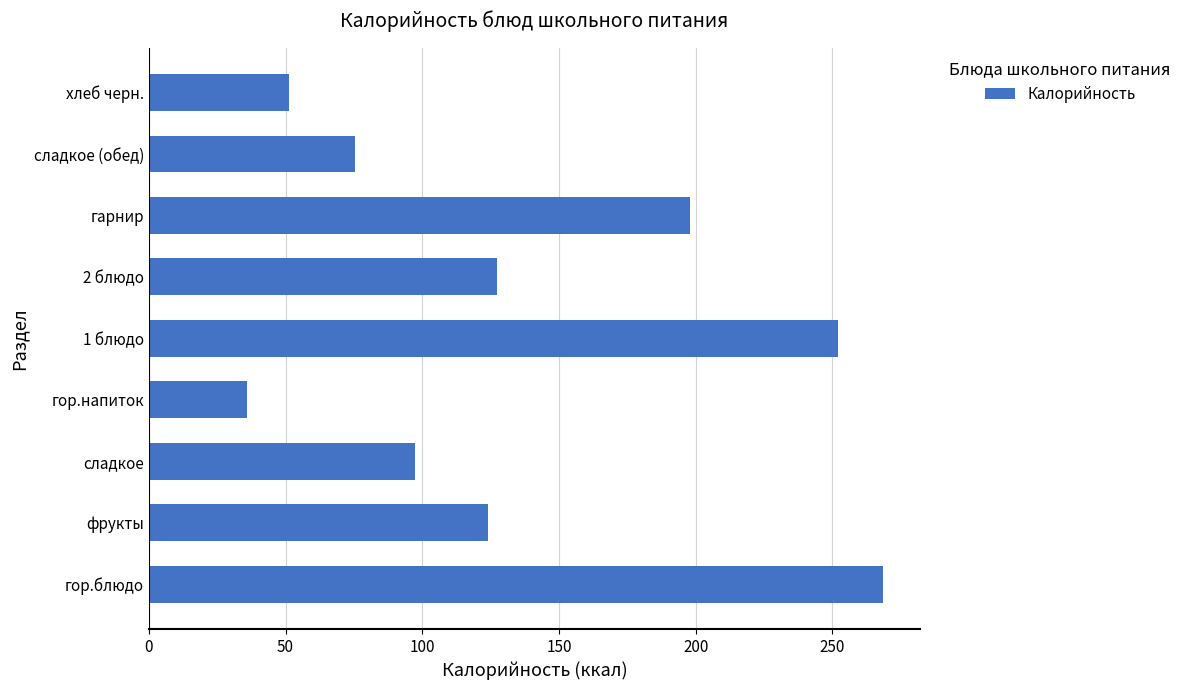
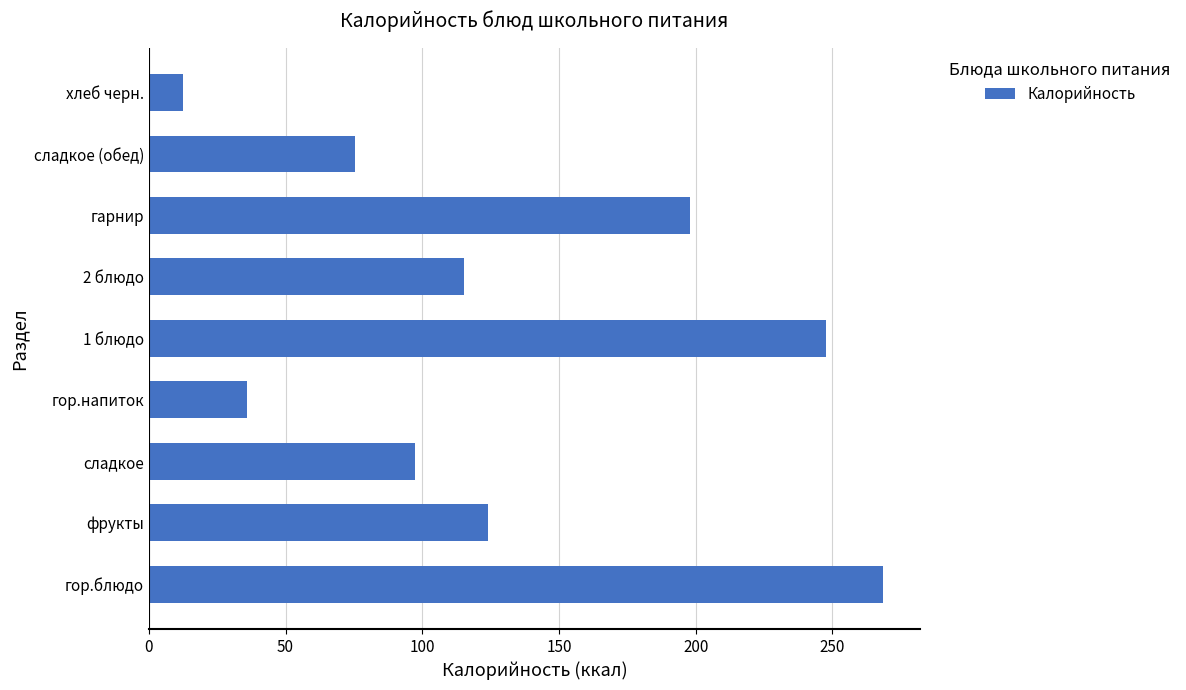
хлеб черн.: 51 -> 12
2 блюдо: 127 -> 115
1 блюдо: 252 -> 248
